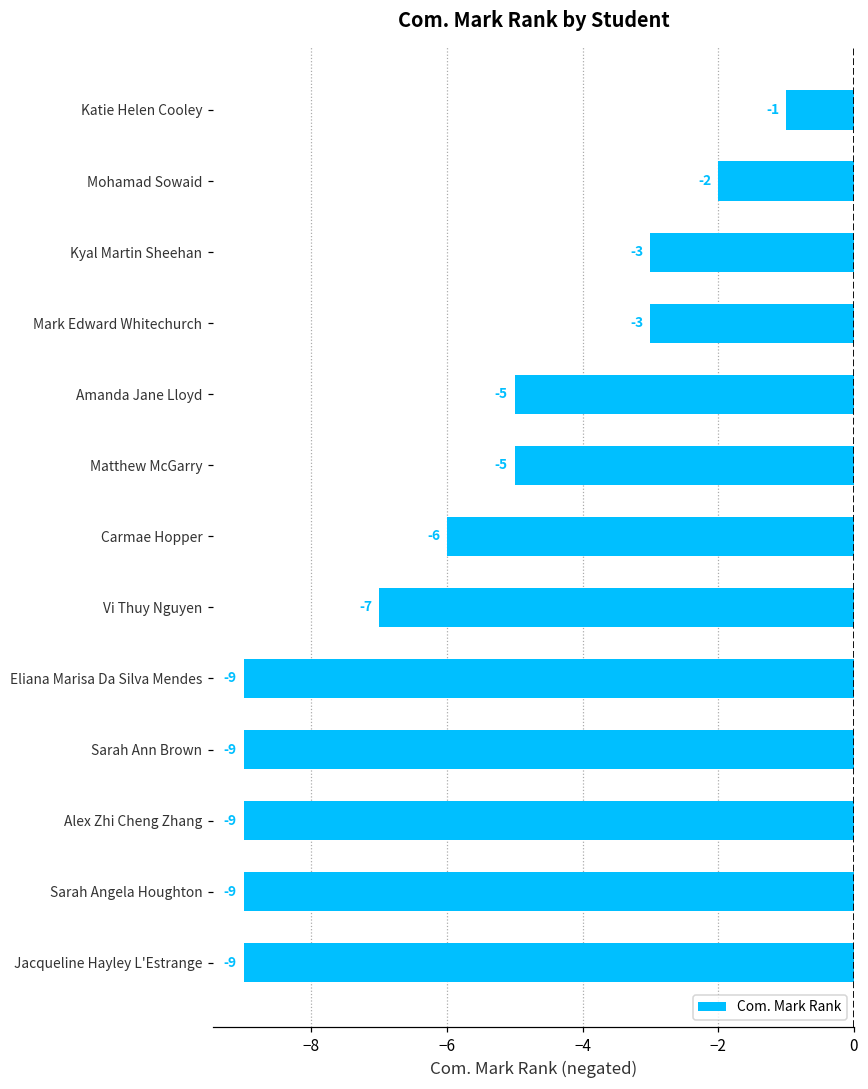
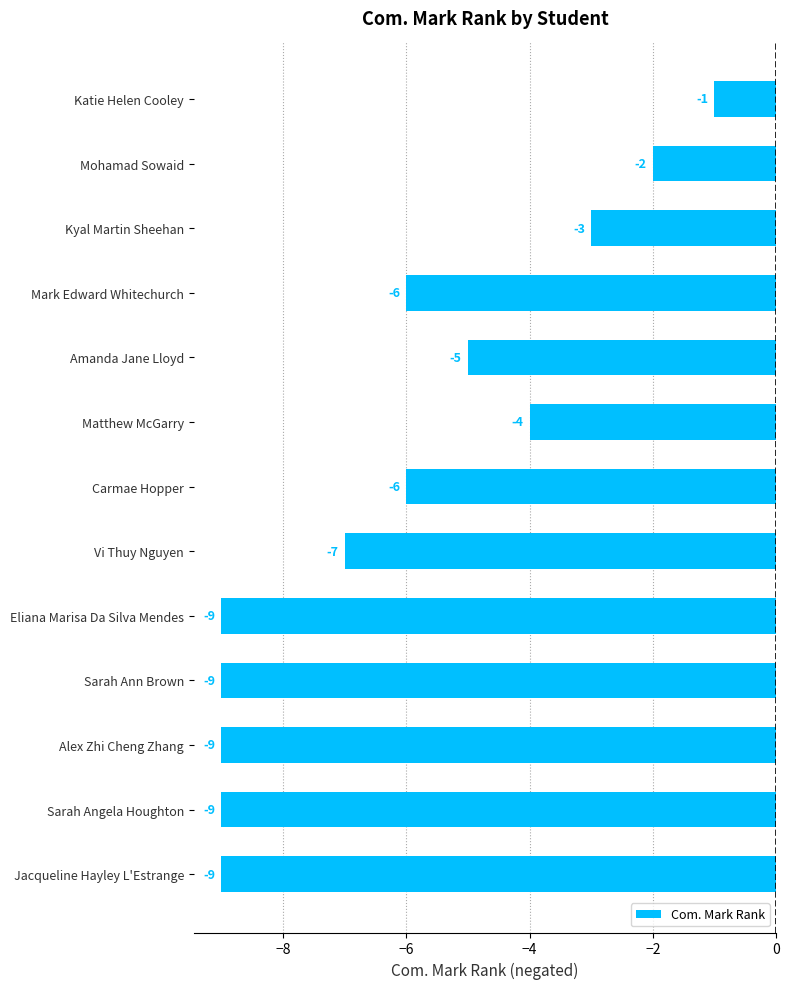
Mark Edward Whitechurch: -3 -> -6
Matthew McGarry: -5 -> -4
